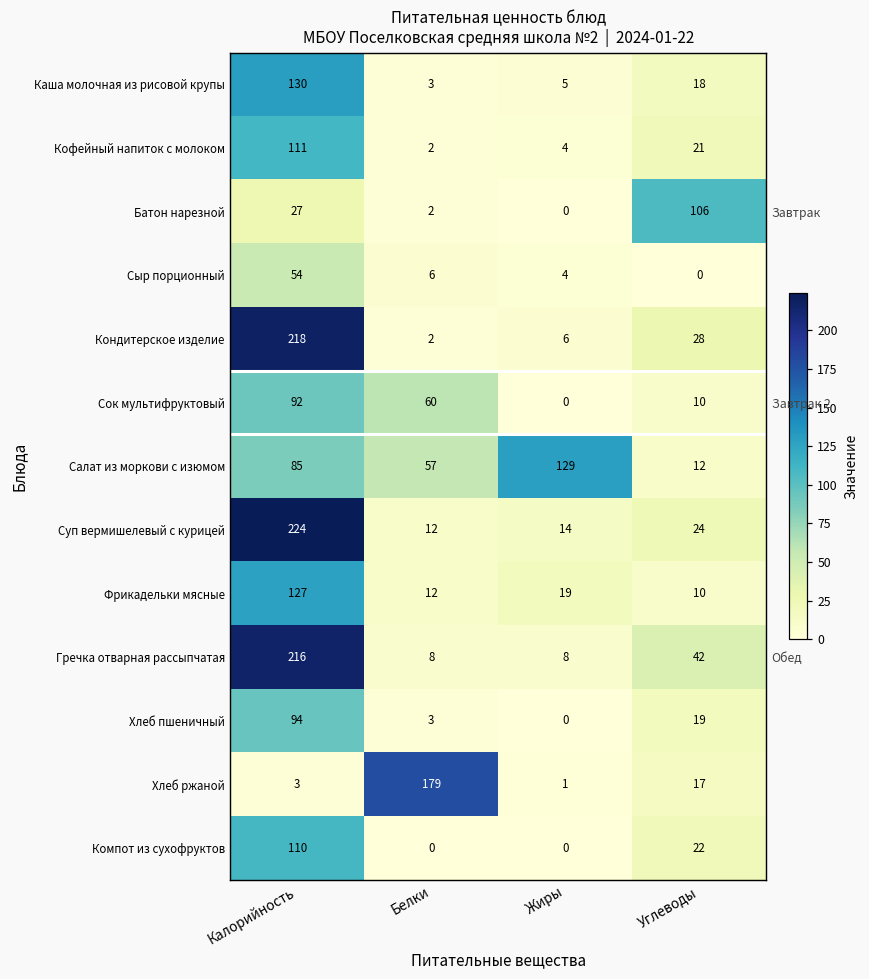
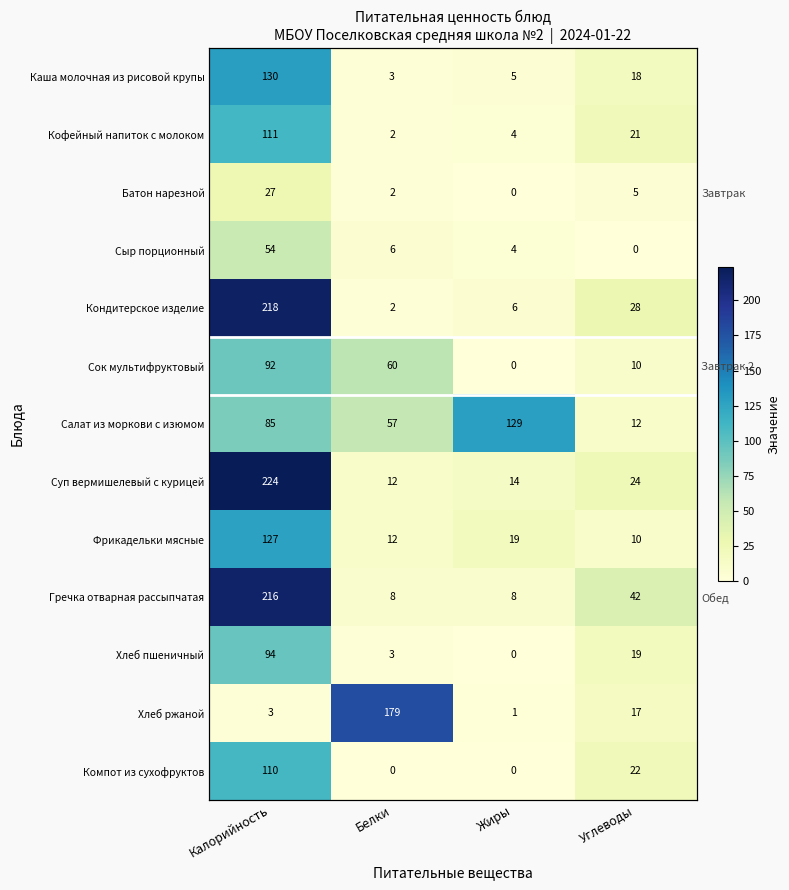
Батон нарезной, Углеводы: 106 -> 5
